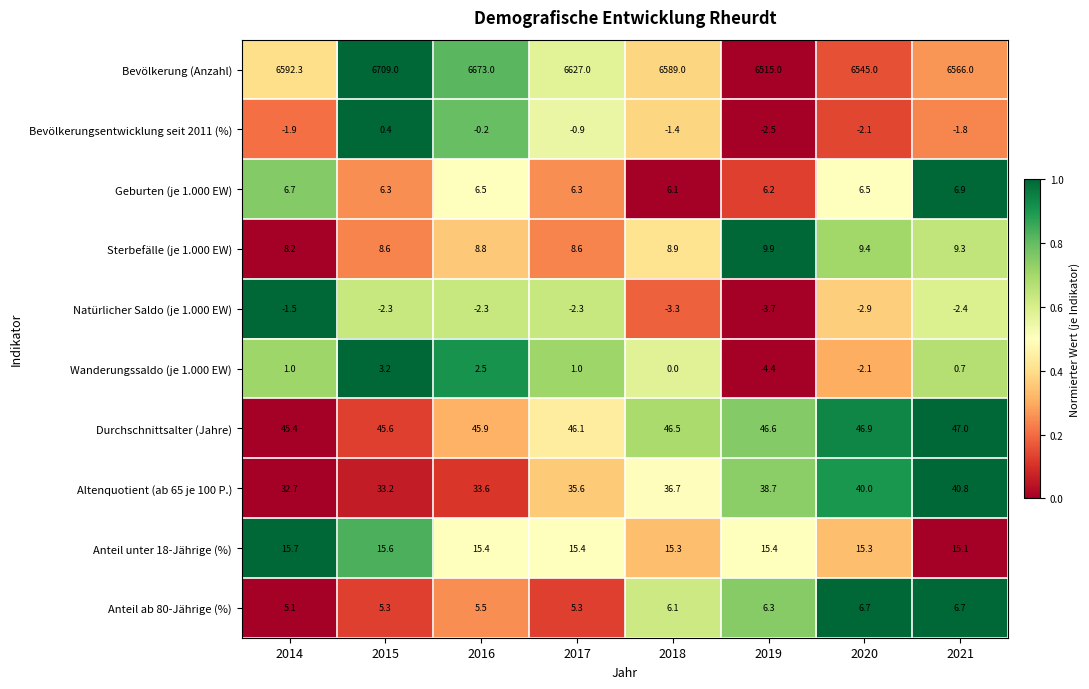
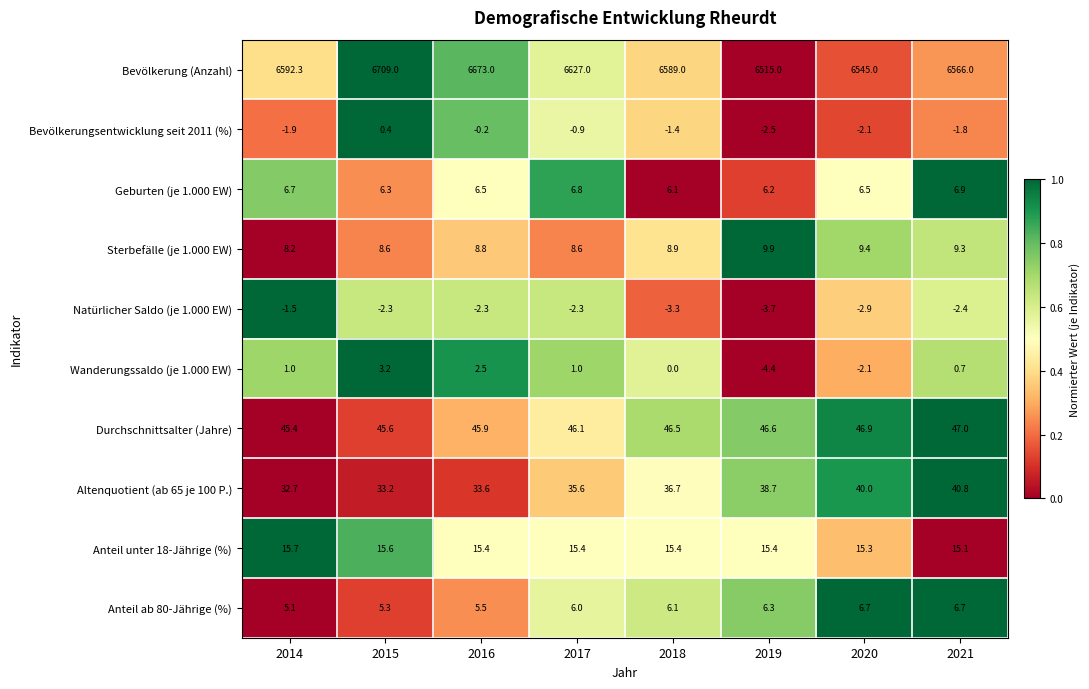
Geburten (je 1.000 EW), 2017: 6.3 -> 6.8
Anteil unter 18-Jährige (%), 2018: 15.3 -> 15.4
Anteil ab 80-Jährige (%), 2017: 5.3 -> 6.0
